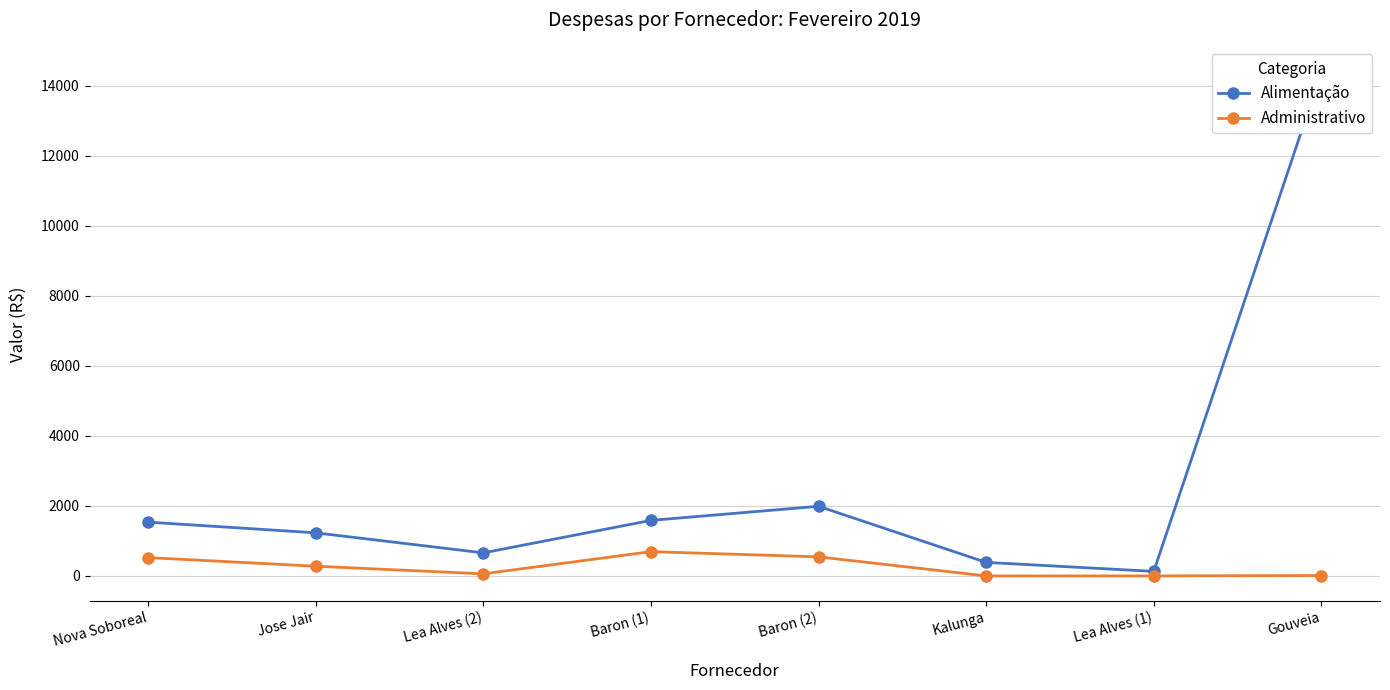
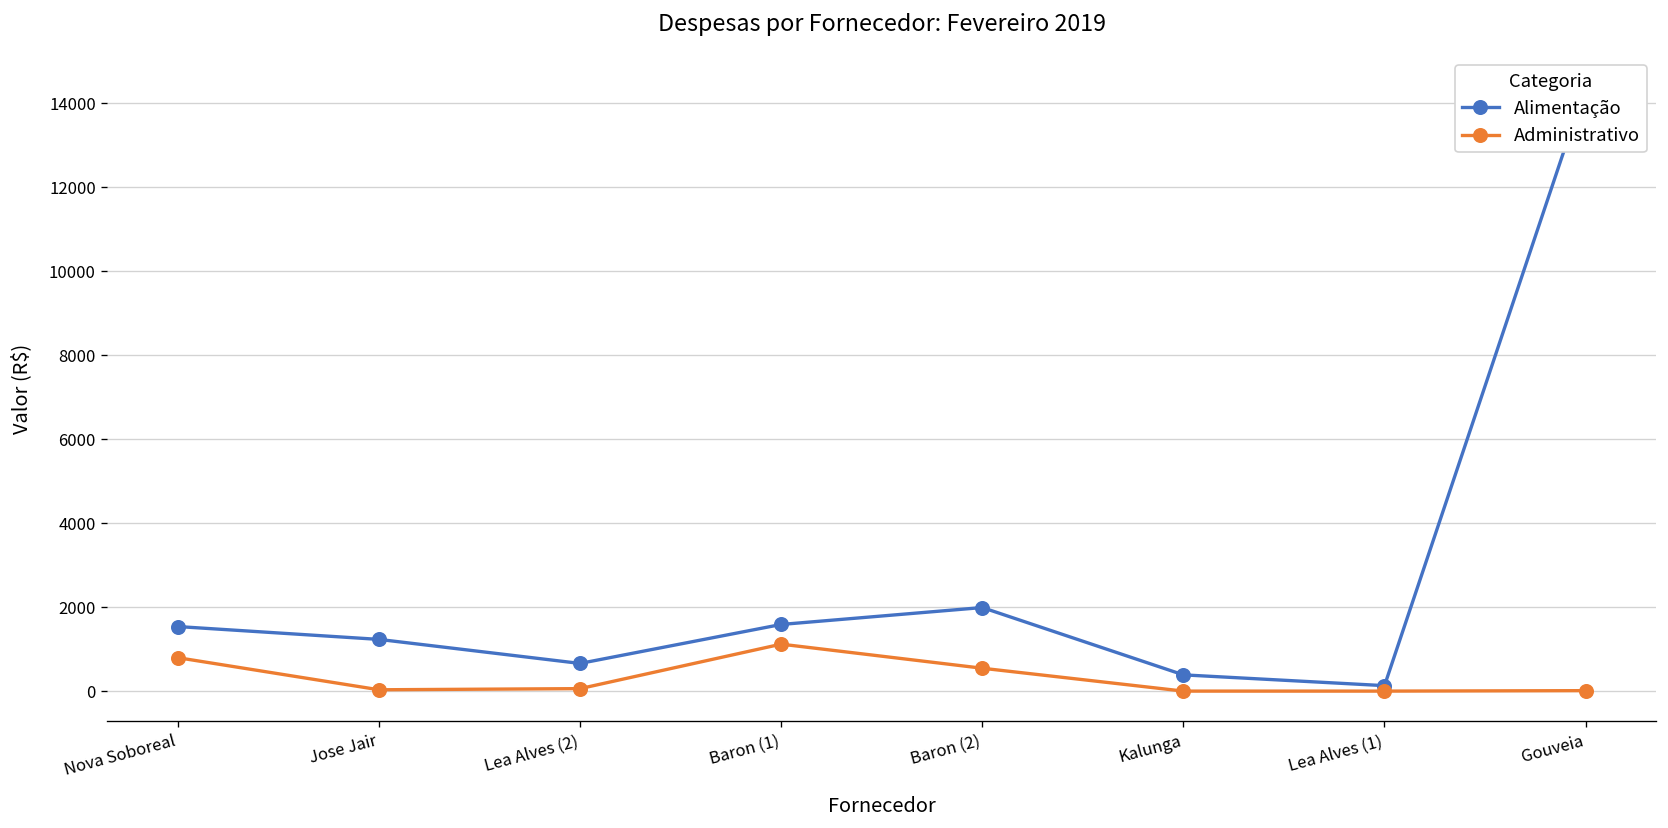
Administrativo, Nova Soboreal: 500 -> 800
Administrativo, Jose Jair: 300 -> 0
Administrativo, Baron (1): 700 -> 1100
